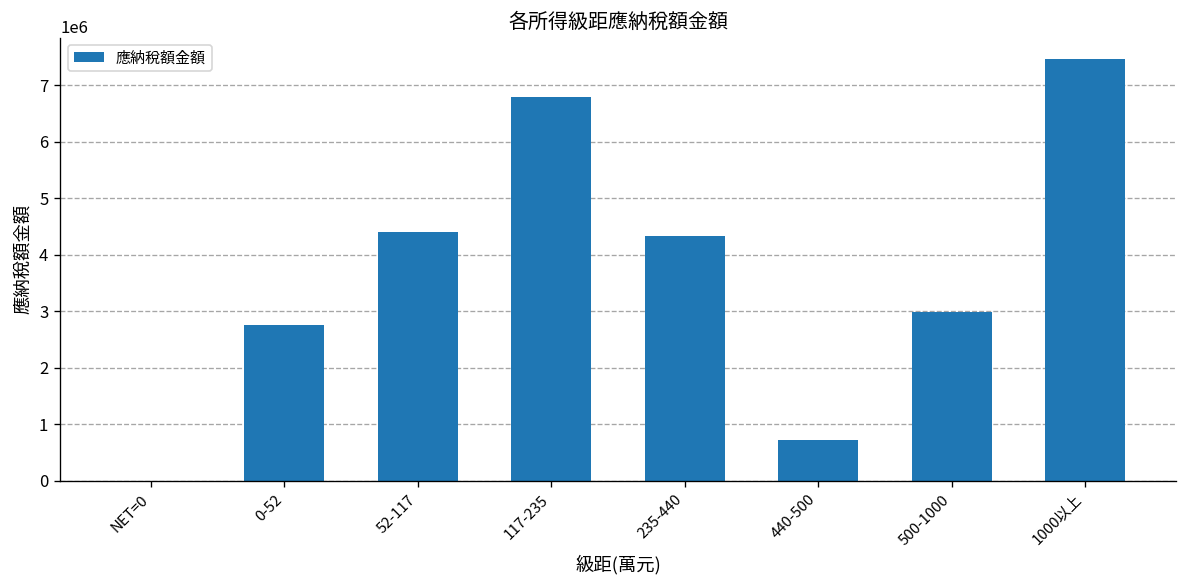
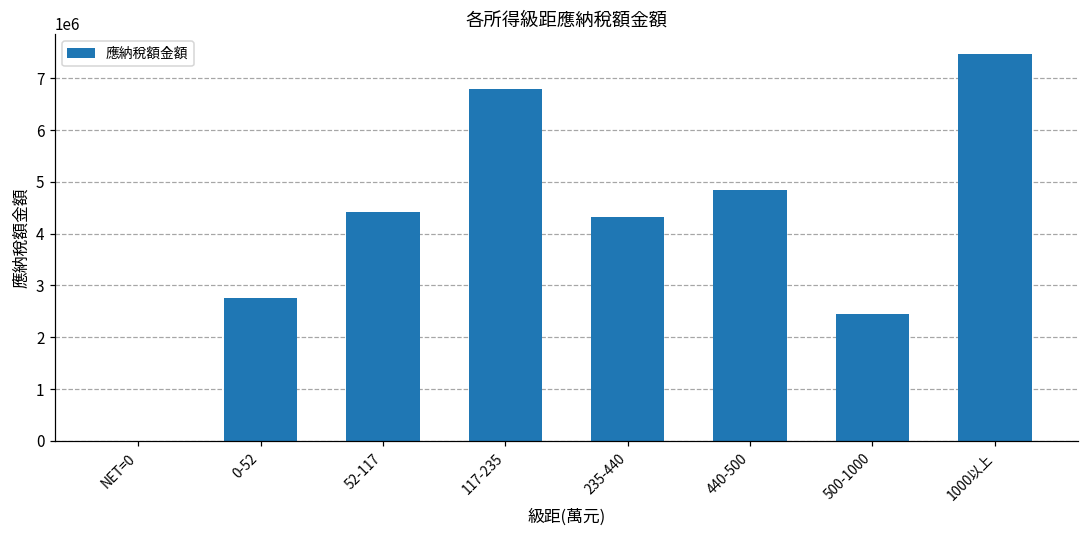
440-500: 700000 -> 4800000
500-1000: 3000000 -> 2500000
